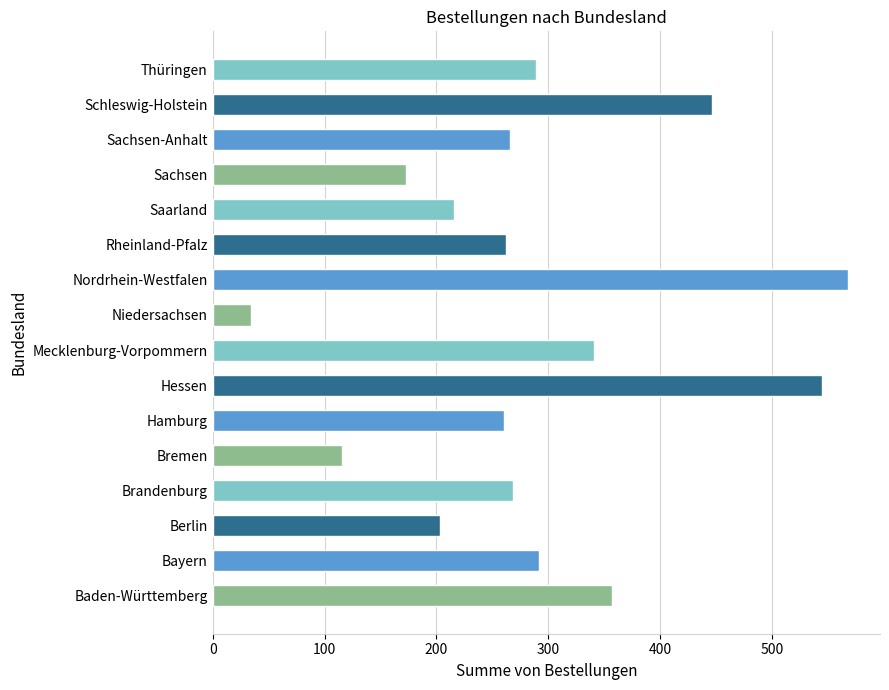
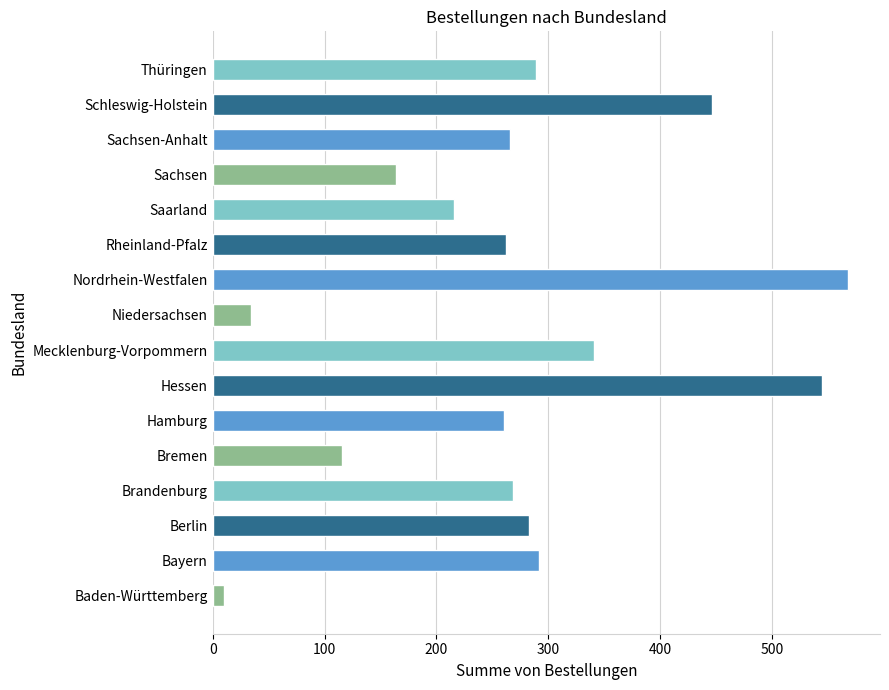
Sachsen: 173 -> 164
Berlin: 203 -> 283
Baden-Württemberg: 357 -> 10
